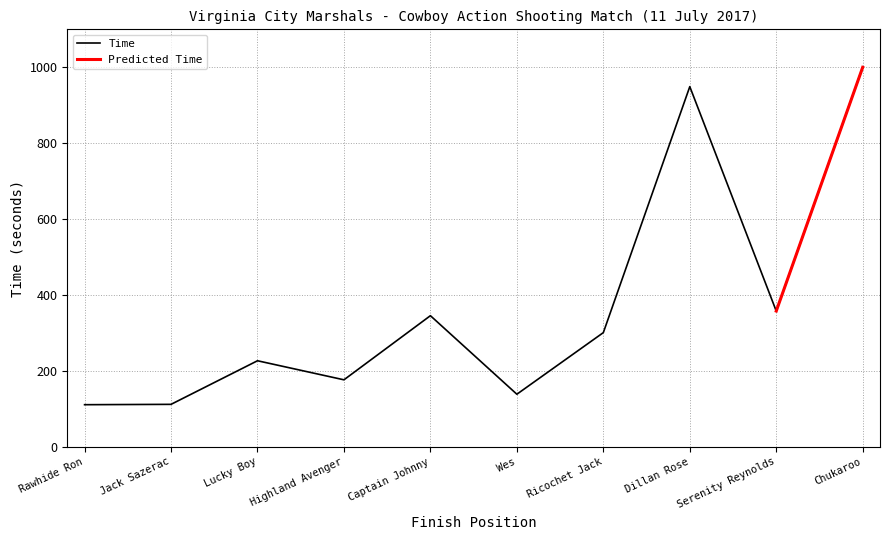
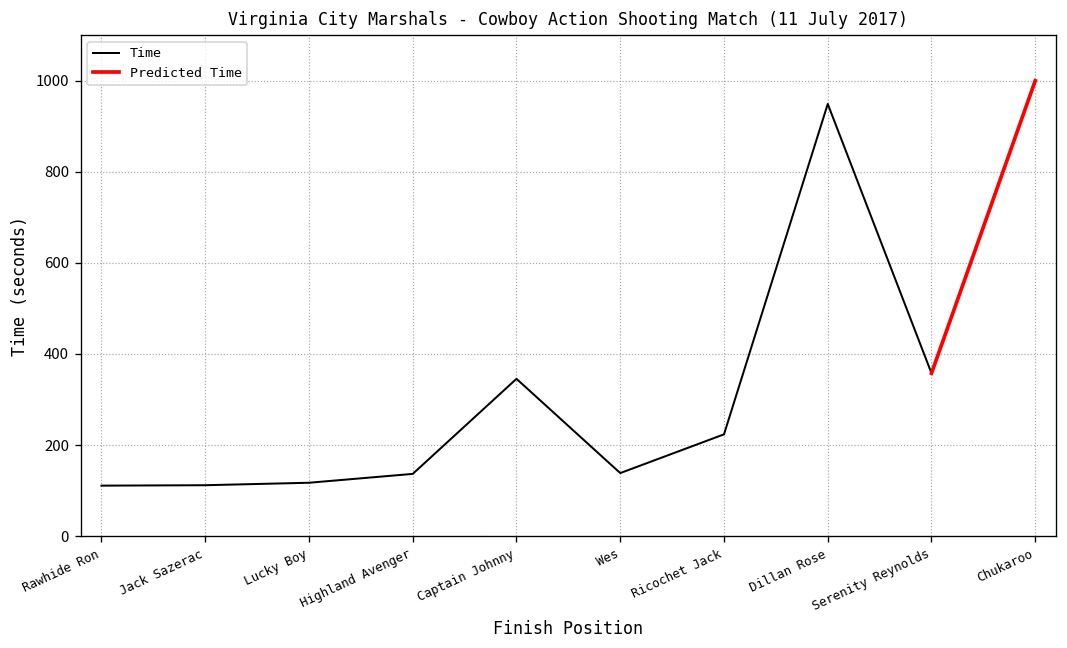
Time, Lucky Boy: 230 -> 120
Time, Highland Avenger: 180 -> 140
Time, Ricochet Jack: 300 -> 220
